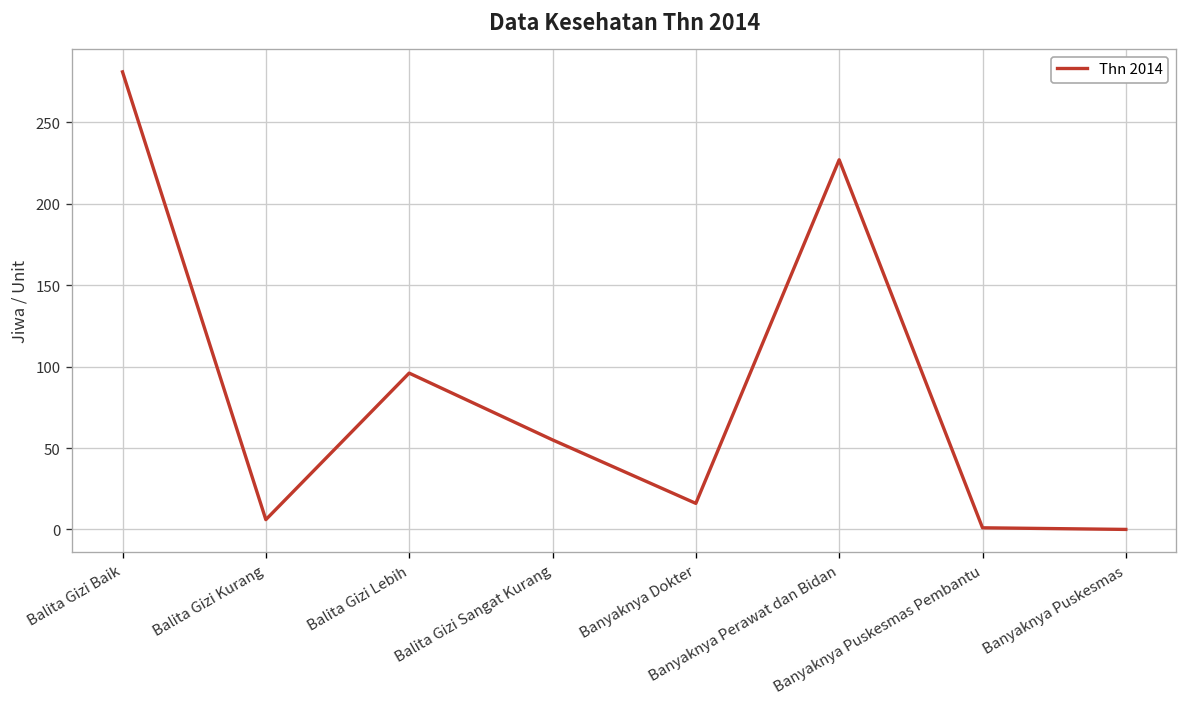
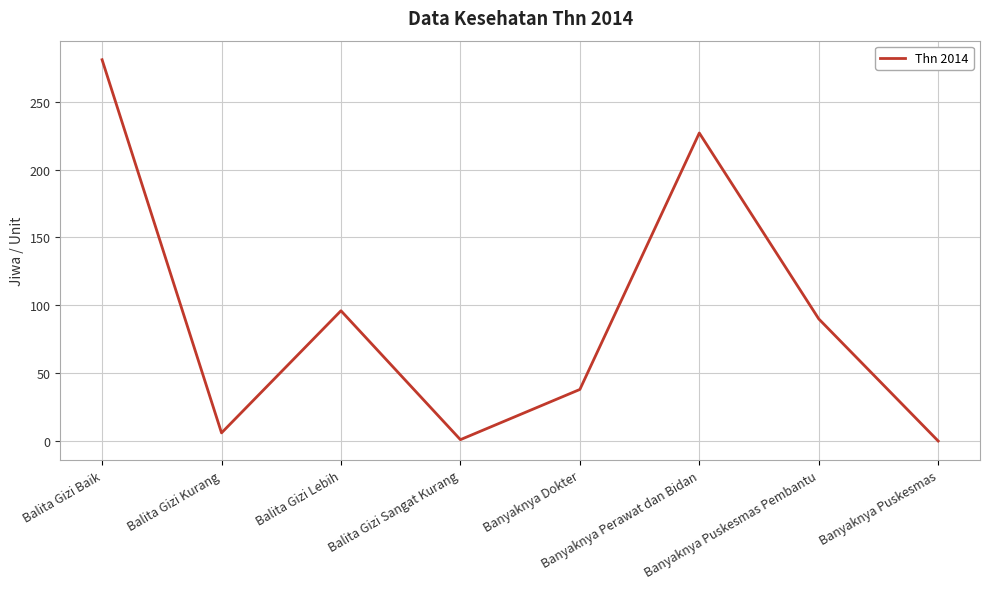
Balita Gizi Sangat Kurang: 55 -> 1
Banyaknya Dokter: 16 -> 38
Banyaknya Puskesmas Pembantu: 1 -> 90
